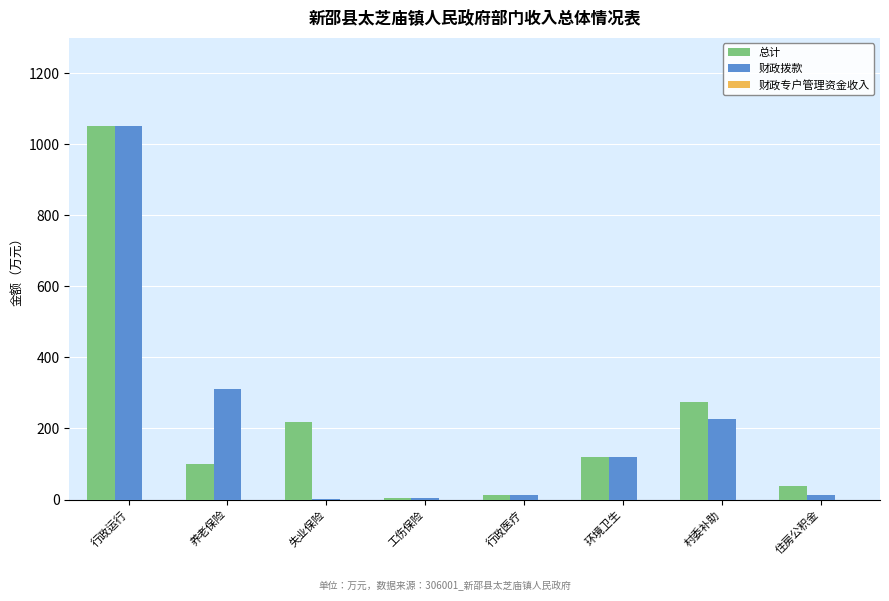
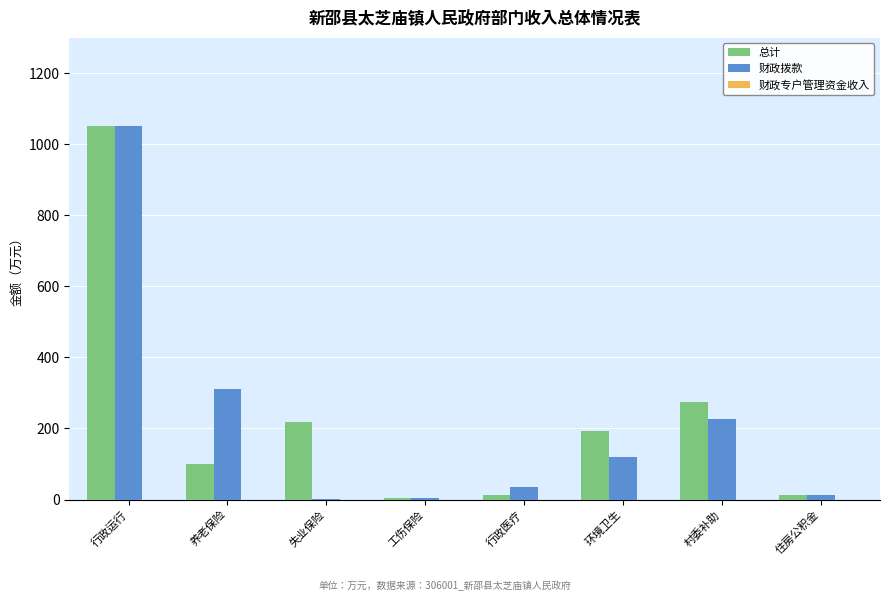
财政拨款, 行政医疗: 10 -> 40
总计, 环境卫生: 120 -> 190
总计, 住房公积金: 40 -> 10
